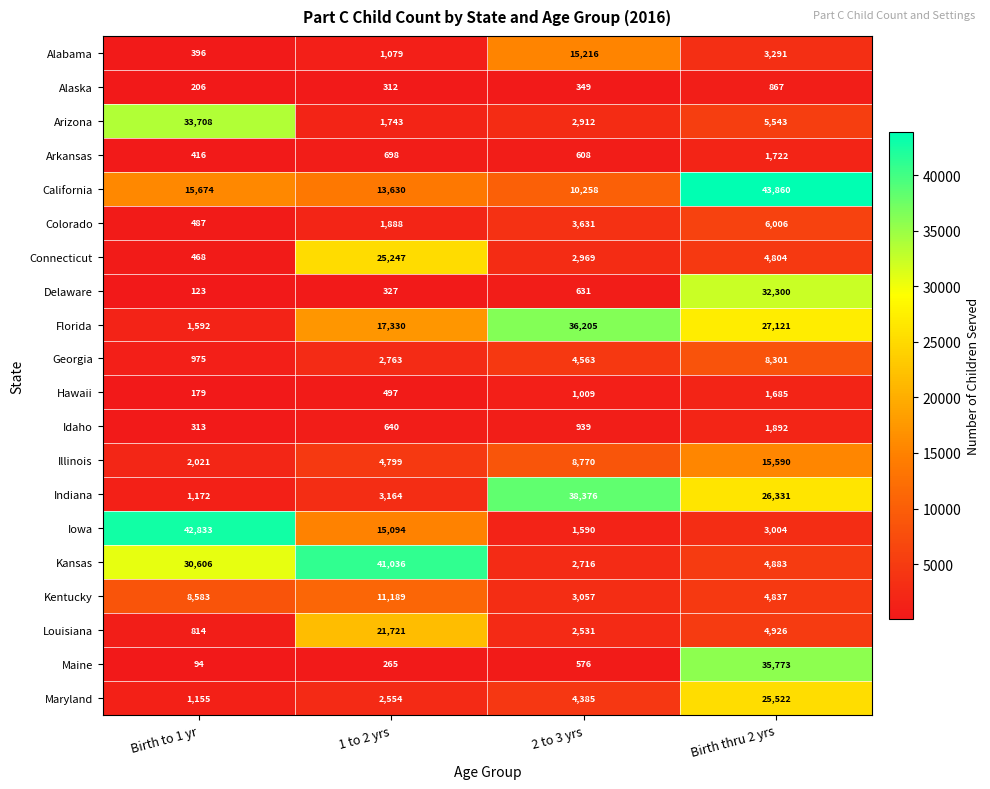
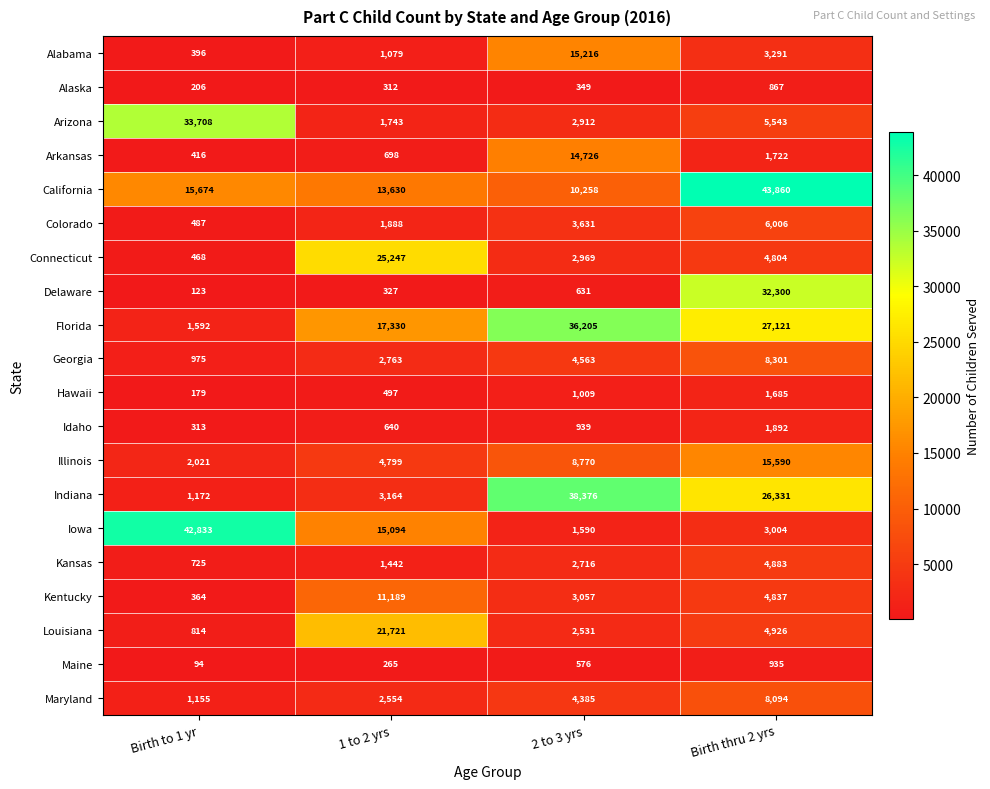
Arkansas, 2 to 3 yrs: 608 -> 14,726
Kansas, Birth to 1 yr: 30,606 -> 725
Kansas, 1 to 2 yrs: 41,036 -> 1,442
Kentucky, Birth to 1 yr: 8,583 -> 364
Maine, Birth thru 2 yrs: 35,773 -> 935
Maryland, Birth thru 2 yrs: 25,522 -> 8,094
